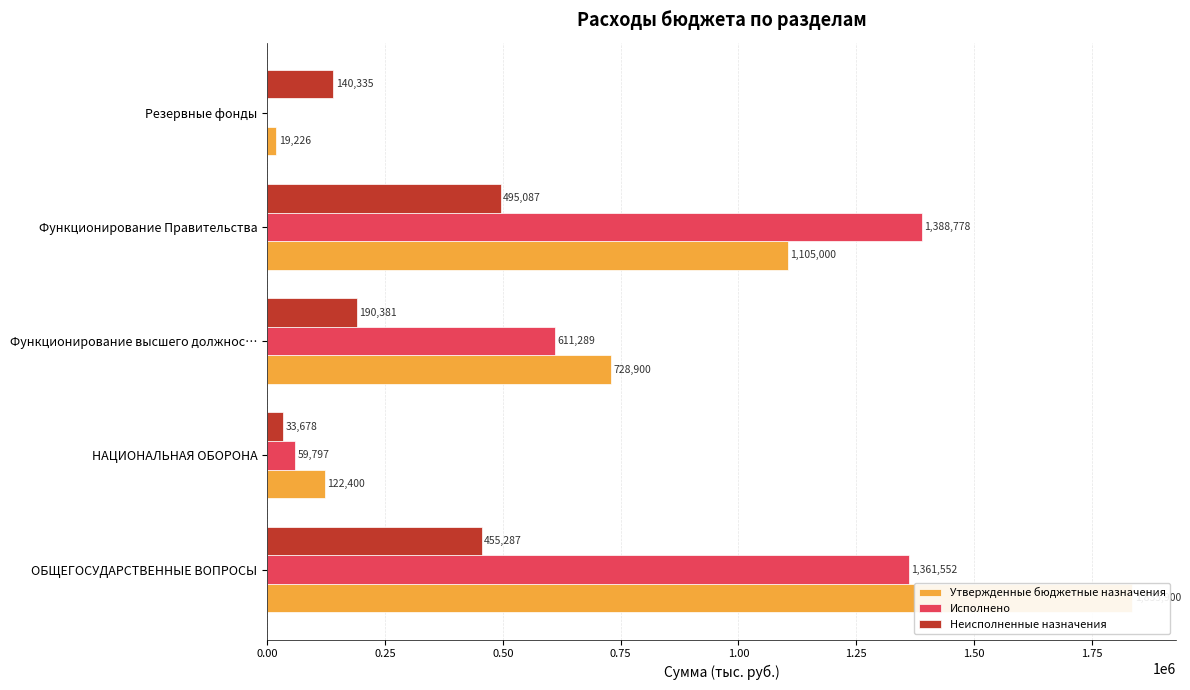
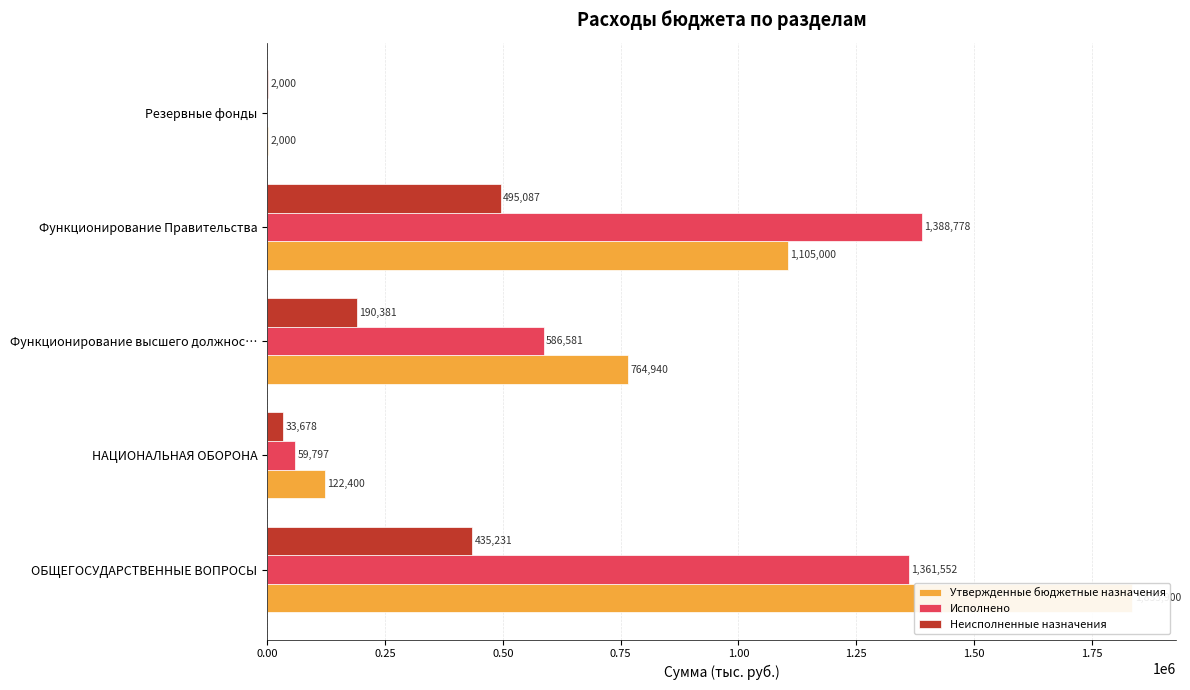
Неисполненные назначения, Резервные фонды: 140,335 -> 2,000
Утвержденные бюджетные назначения, Резервные фонды: 19,226 -> 2,000
Исполнено, Функционирование высшего должнос…: 611,289 -> 586,581
Утвержденные бюджетные назначения, Функционирование высшего должнос…: 728,900 -> 764,940
Неисполненные назначения, ОБЩЕГОСУДАРСТВЕННЫЕ ВОПРОСЫ: 455,287 -> 435,231
